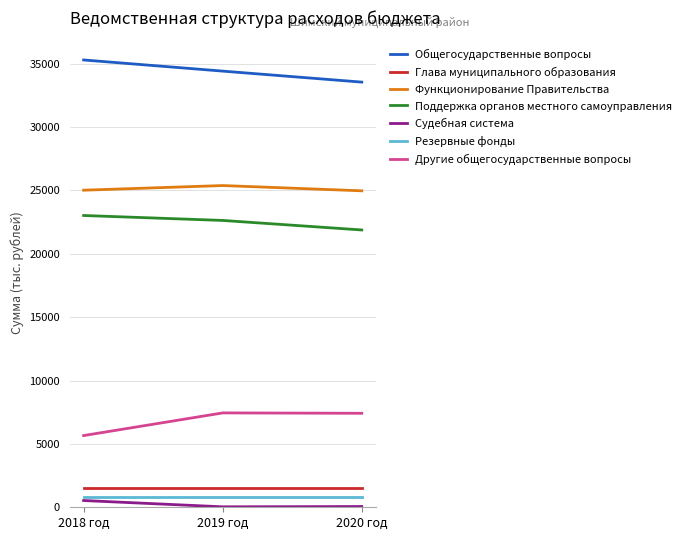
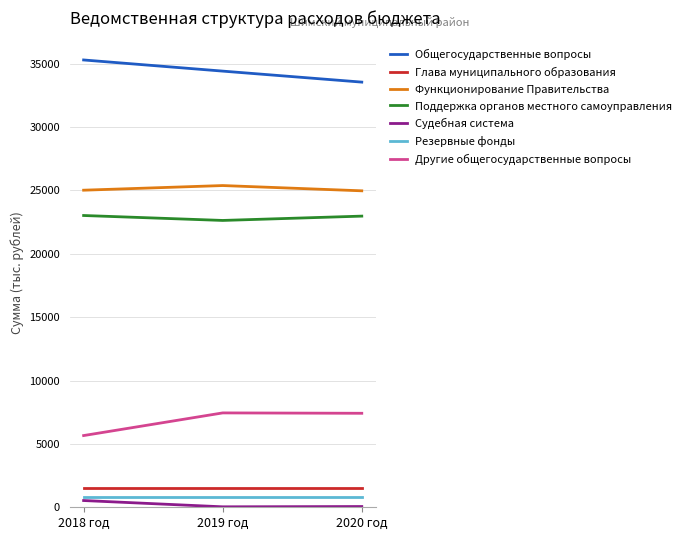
Поддержка органов местного самоуправления, 2020 год: 21900 -> 23000
